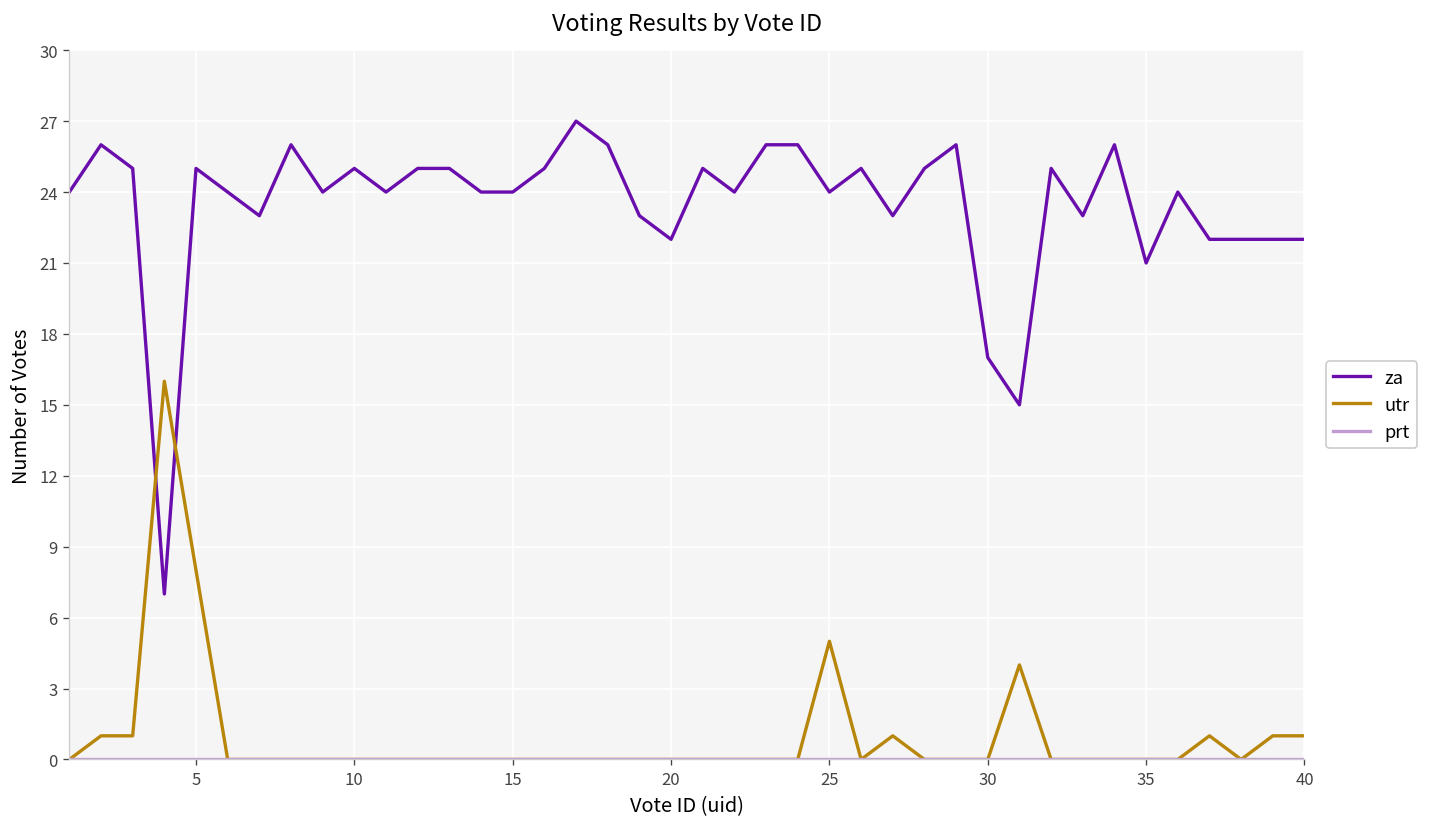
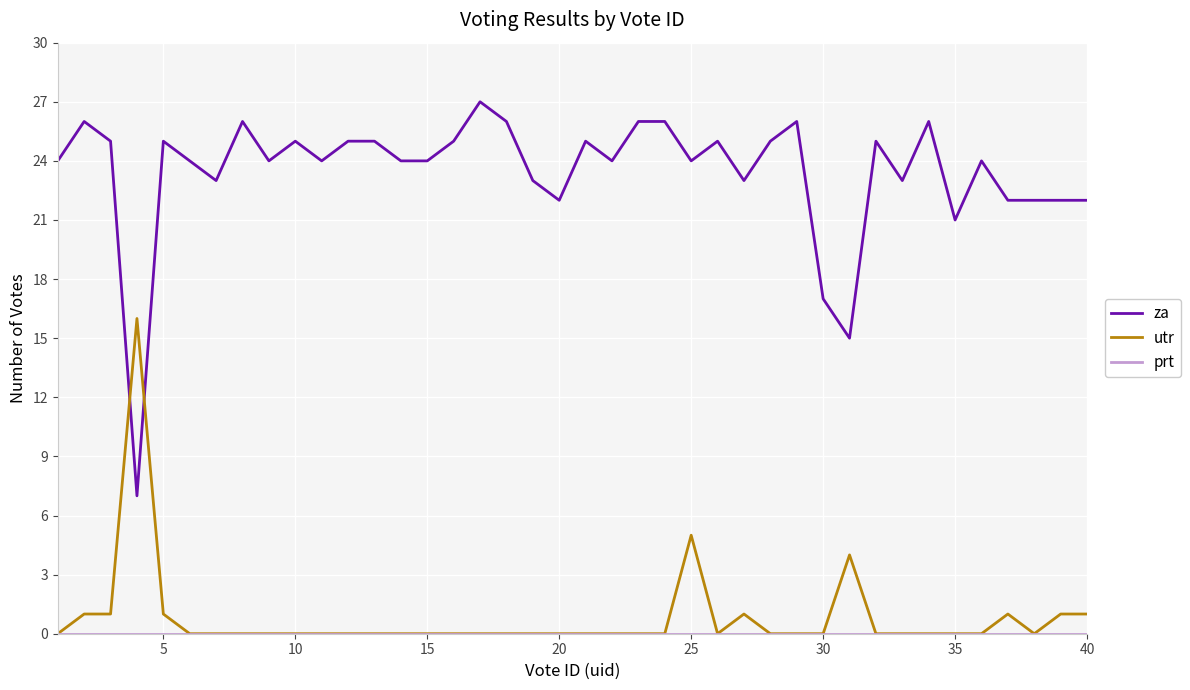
utr, 5: 8 -> 1
